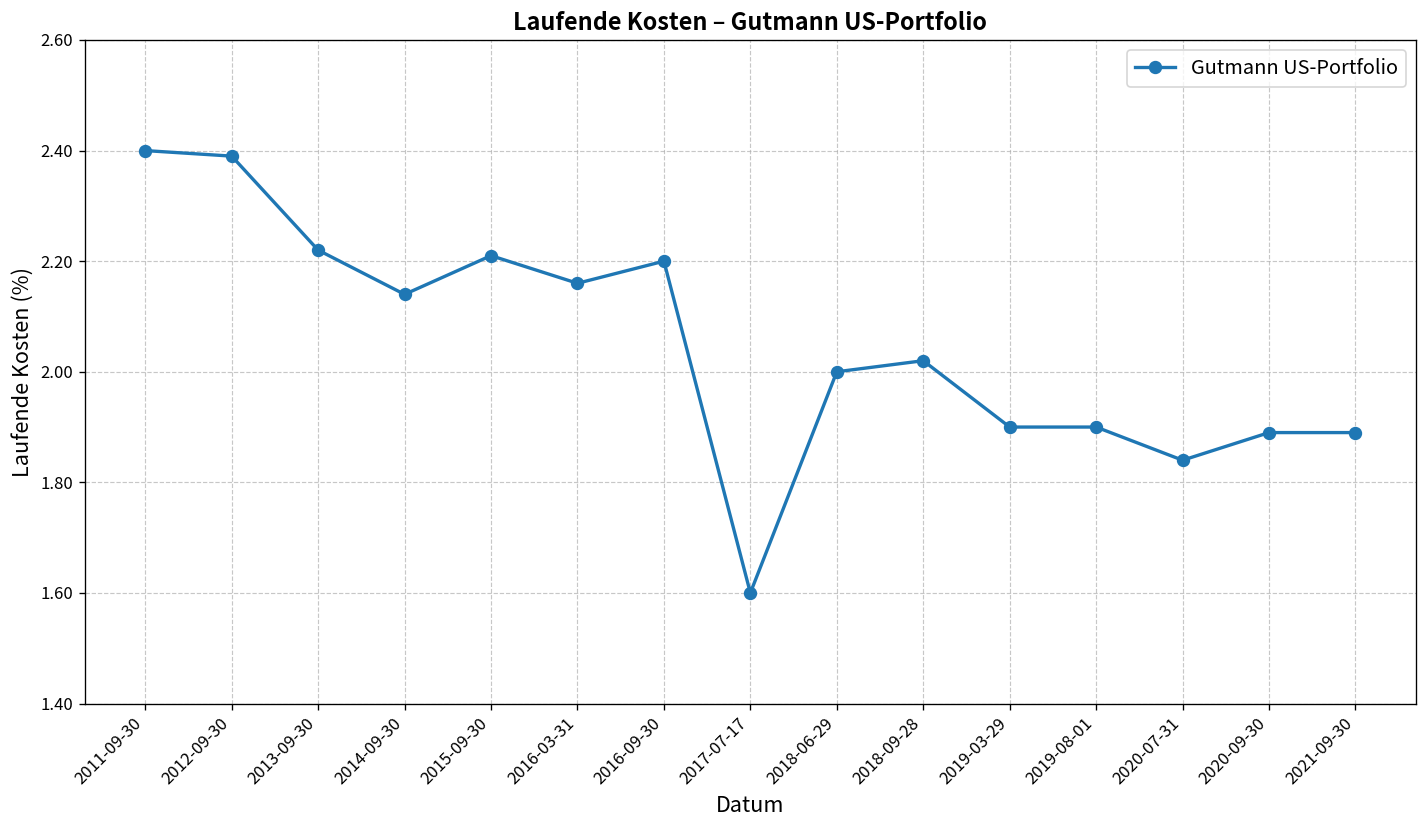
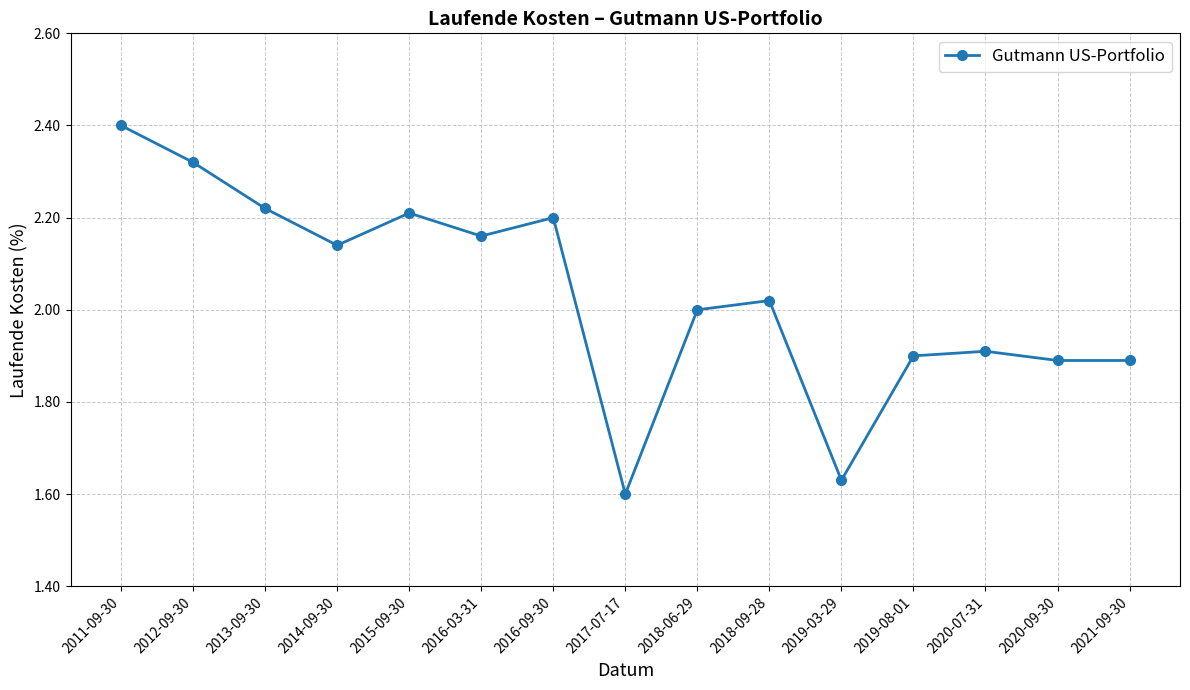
2012-09-30: 2.39 -> 2.32
2019-03-29: 1.90 -> 1.63
2020-07-31: 1.84 -> 1.91
